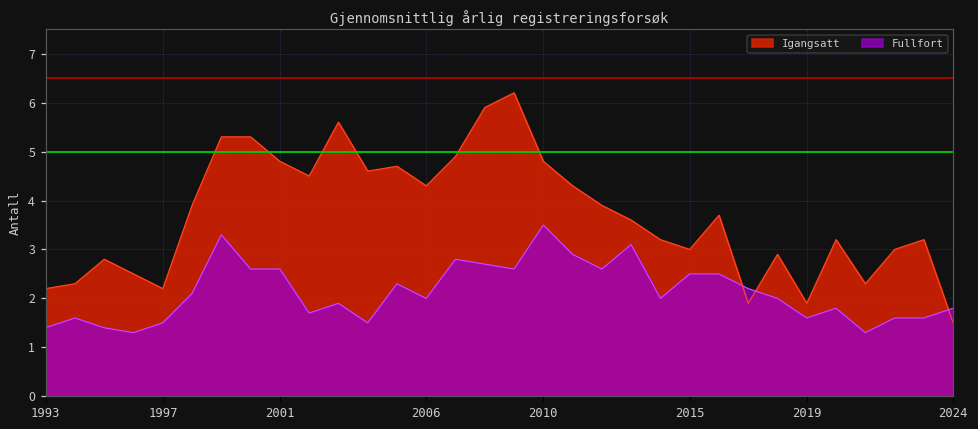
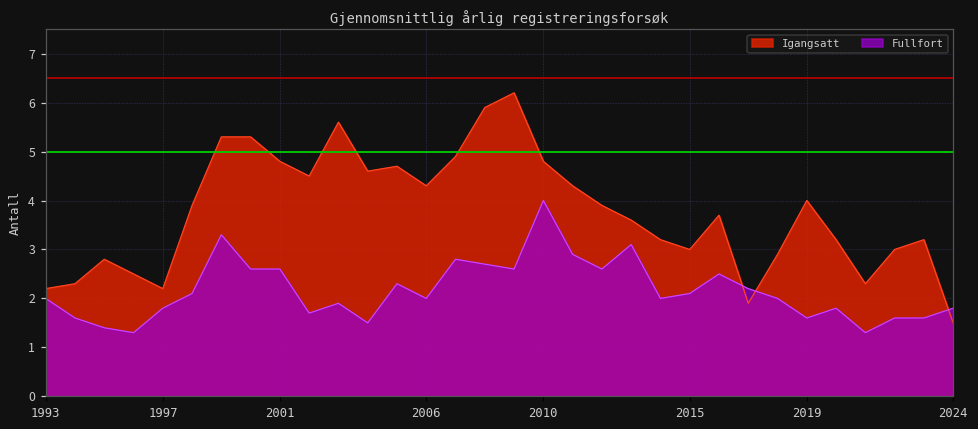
Fullfort, 1993: 1.4 -> 2.0
Fullfort, 1997: 1.5 -> 1.8
Fullfort, 2010: 3.5 -> 4.0
Fullfort, 2015: 2.5 -> 2.1
Igangsatt, 2019: 1.9 -> 4.0
